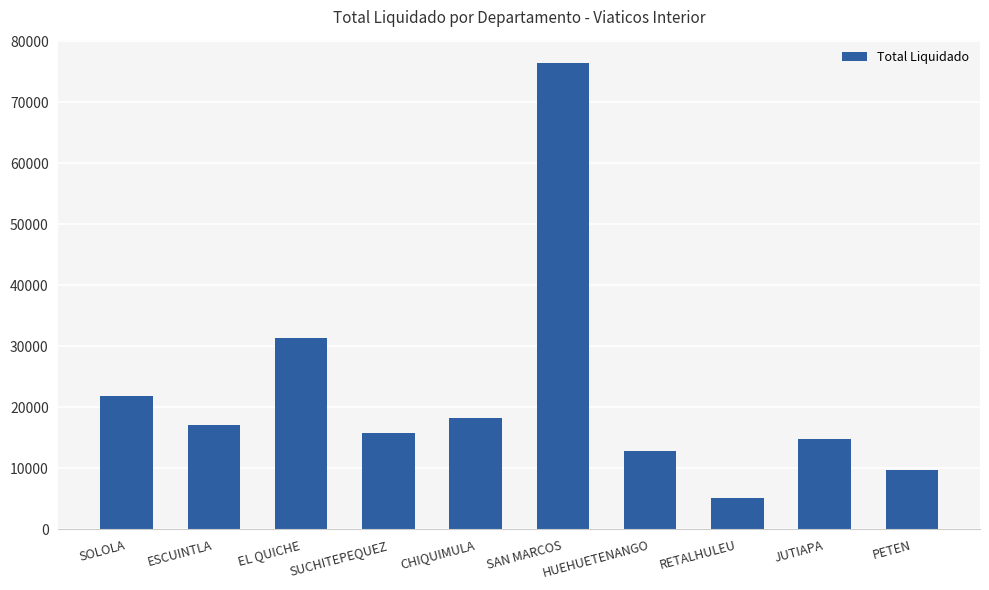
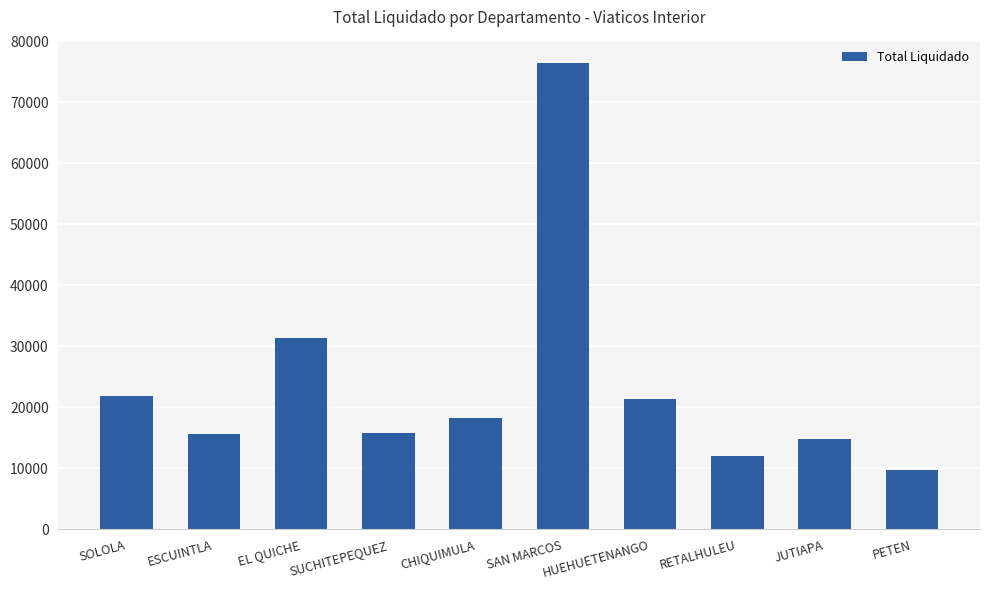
ESCUINTLA: 17000 -> 16000
HUEHUETENANGO: 13000 -> 21000
RETALHULEU: 5000 -> 12000
